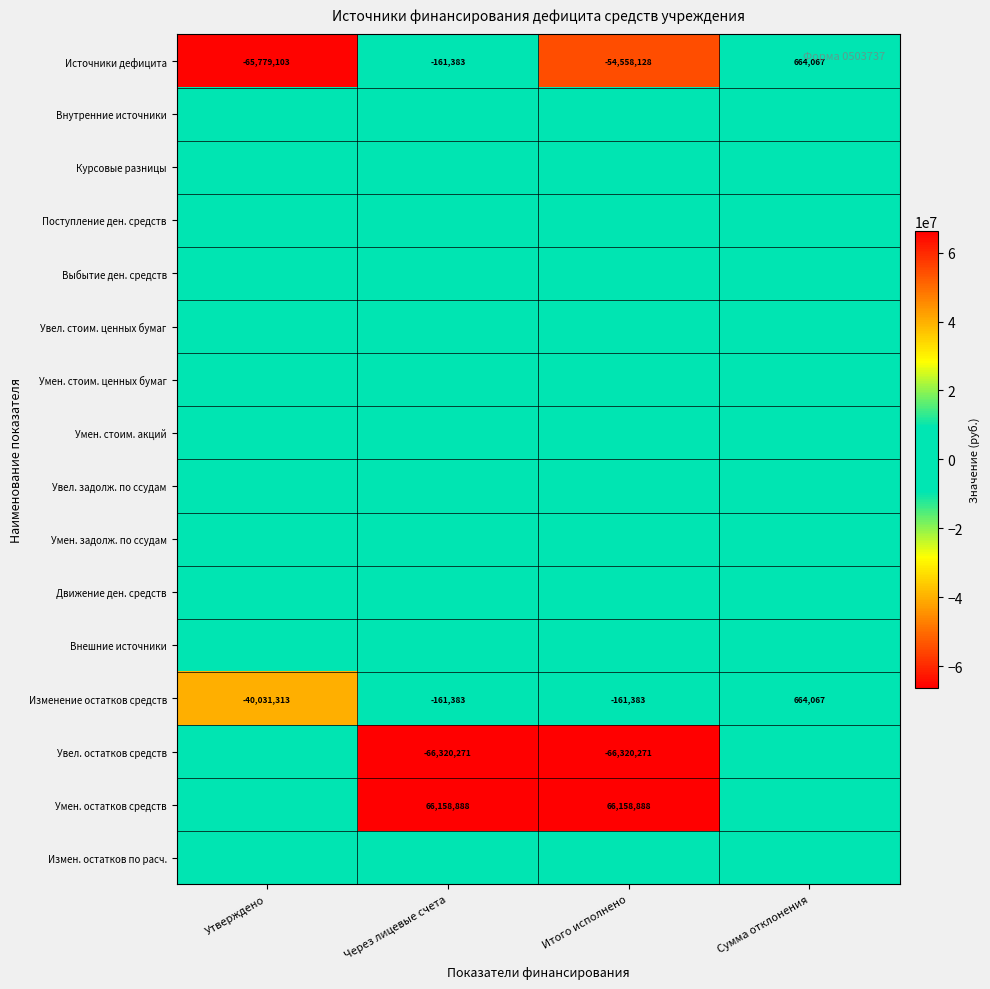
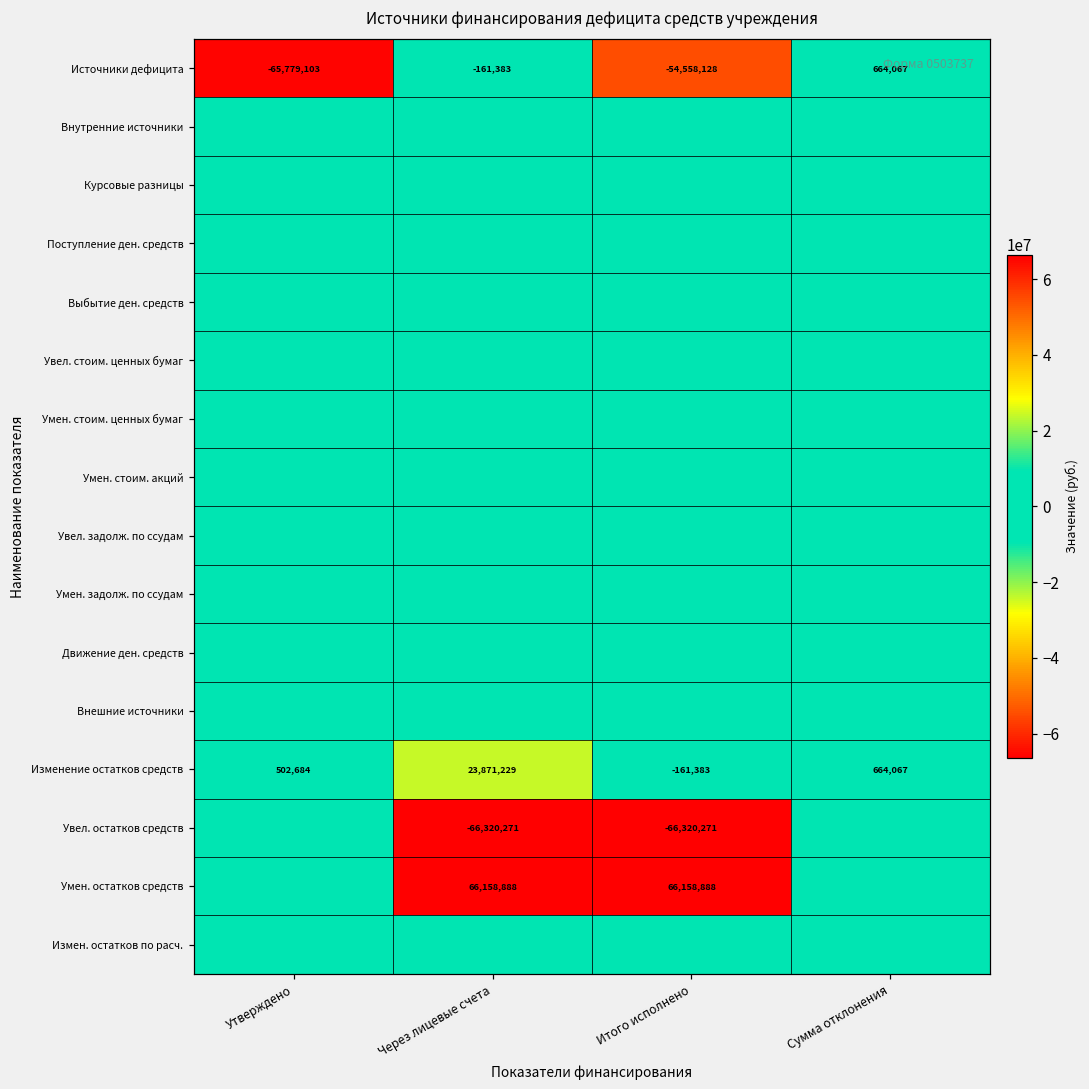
Изменение остатков средств, Утверждено: -40,031,313 -> 502,684
Изменение остатков средств, Через лицевые счета: -161,383 -> 23,871,229
